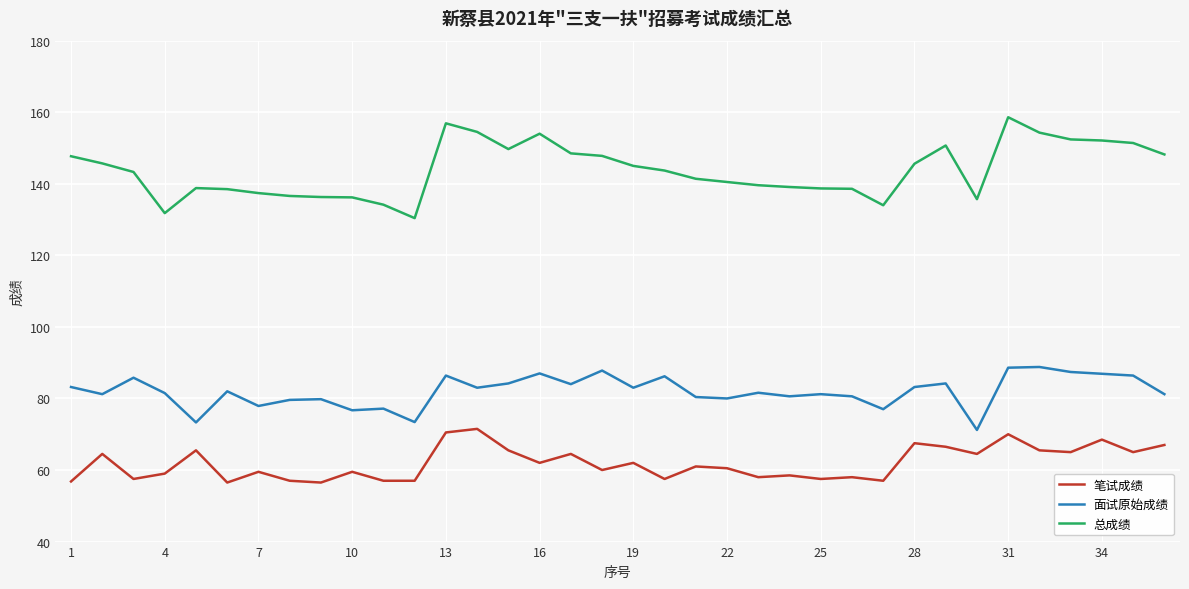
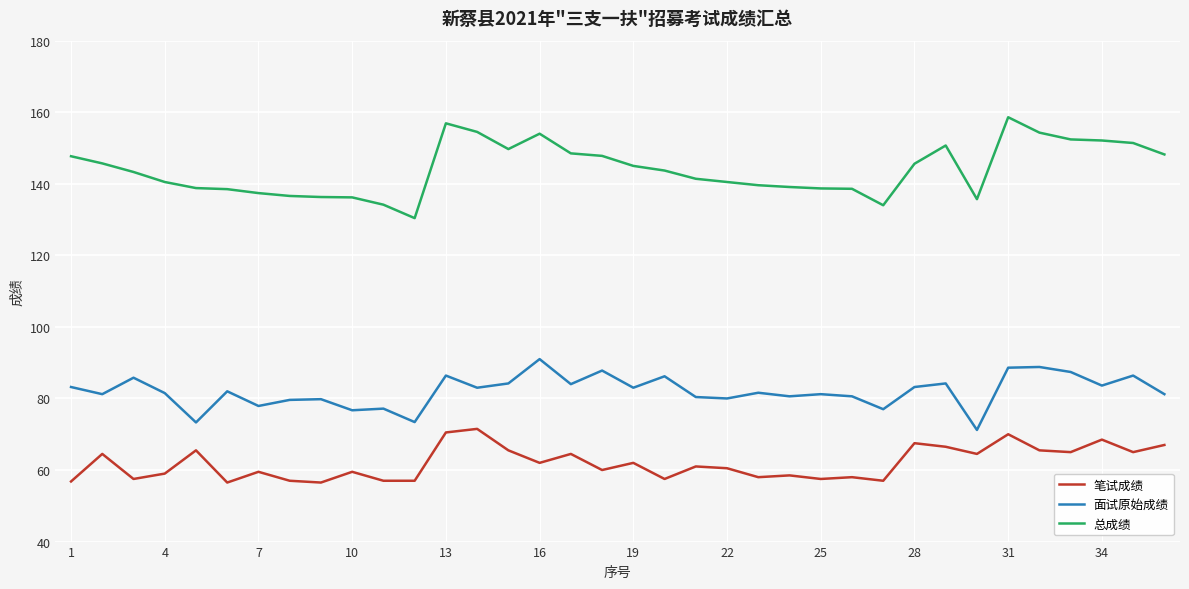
总成绩, 4: 132 -> 141
面试原始成绩, 16: 87 -> 91
面试原始成绩, 34: 87 -> 84
